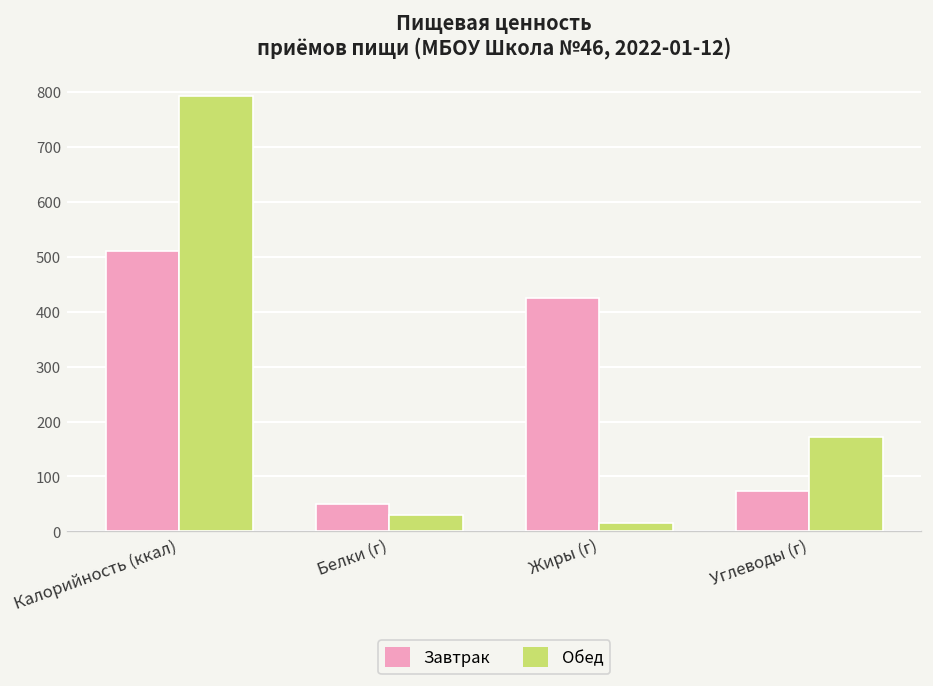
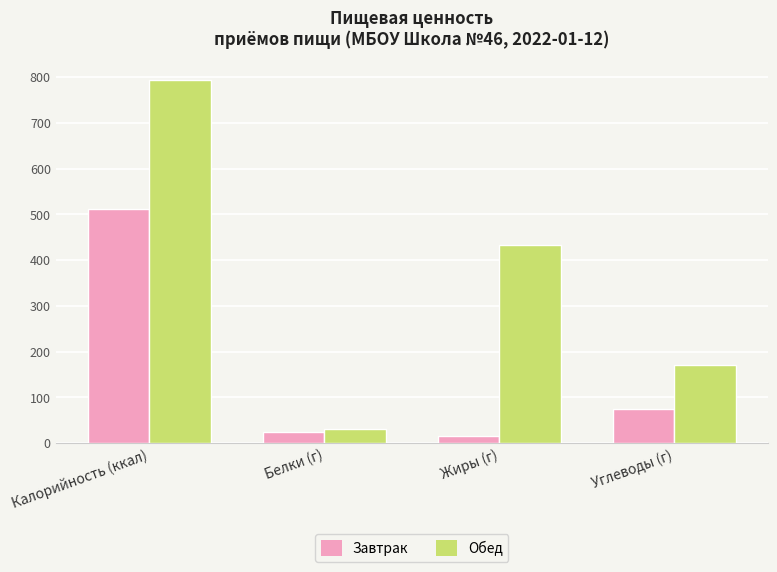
Завтрак, Белки (г): 50 -> 20
Завтрак, Жиры (г): 430 -> 20
Обед, Жиры (г): 10 -> 430
